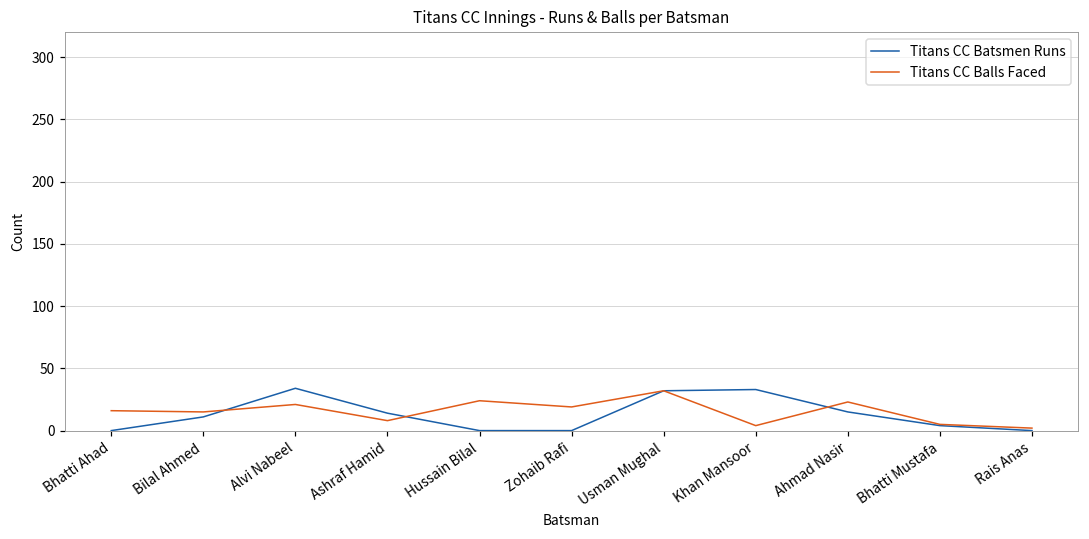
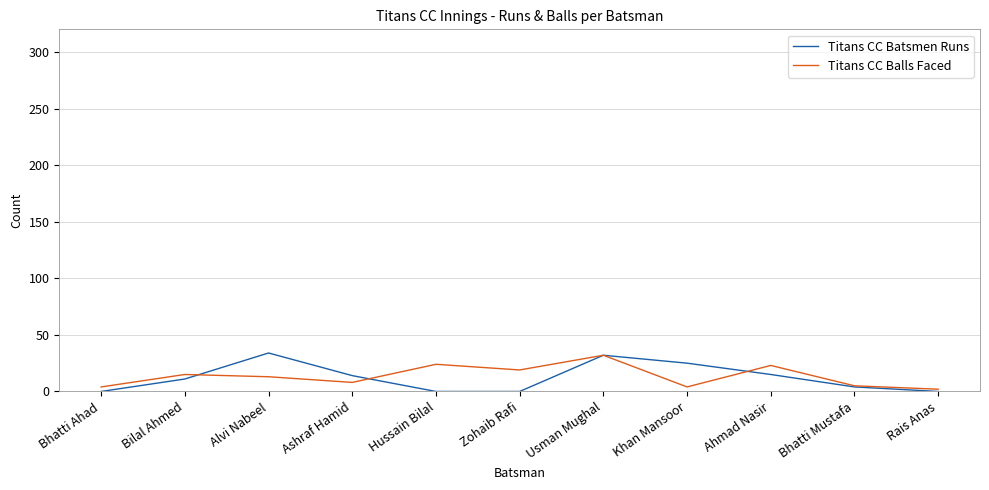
Titans CC Balls Faced, Bhatti Ahad: 16 -> 4
Titans CC Balls Faced, Alvi Nabeel: 21 -> 13
Titans CC Batsmen Runs, Khan Mansoor: 33 -> 25
